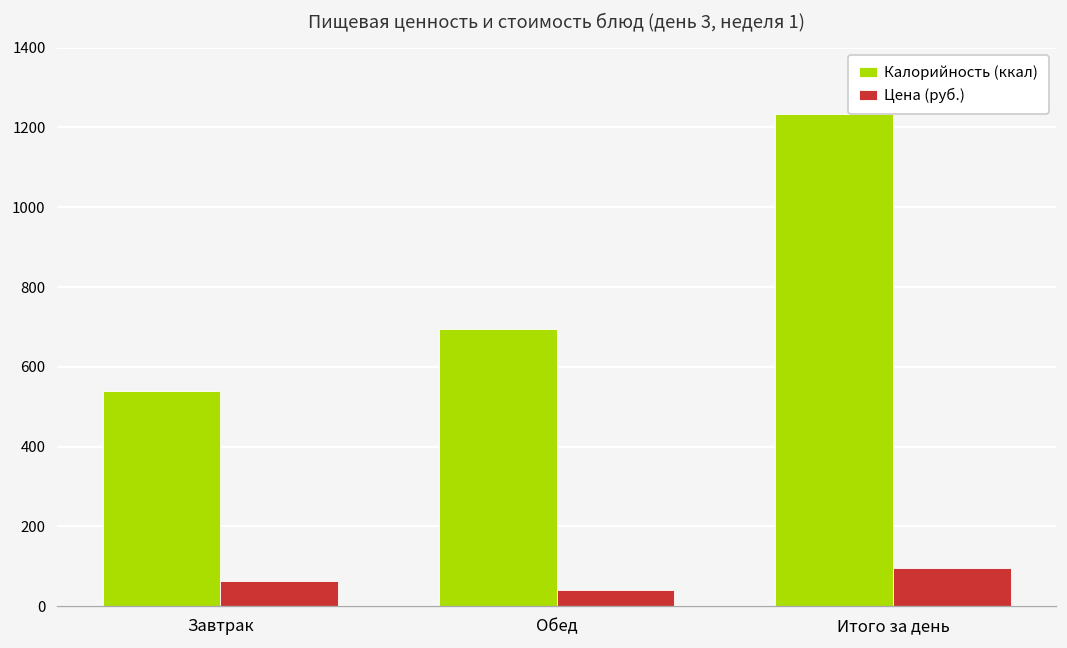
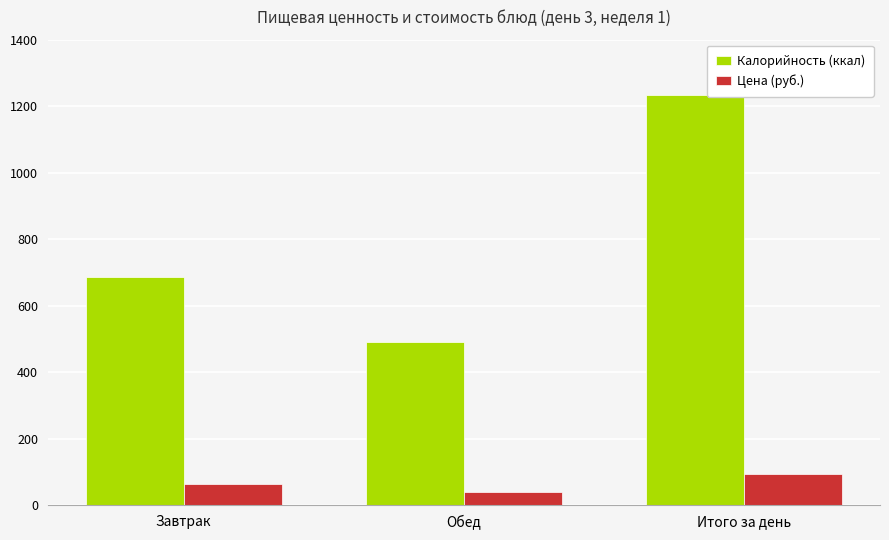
Калорийность (ккал), Завтрак: 540 -> 690
Калорийность (ккал), Обед: 690 -> 490
